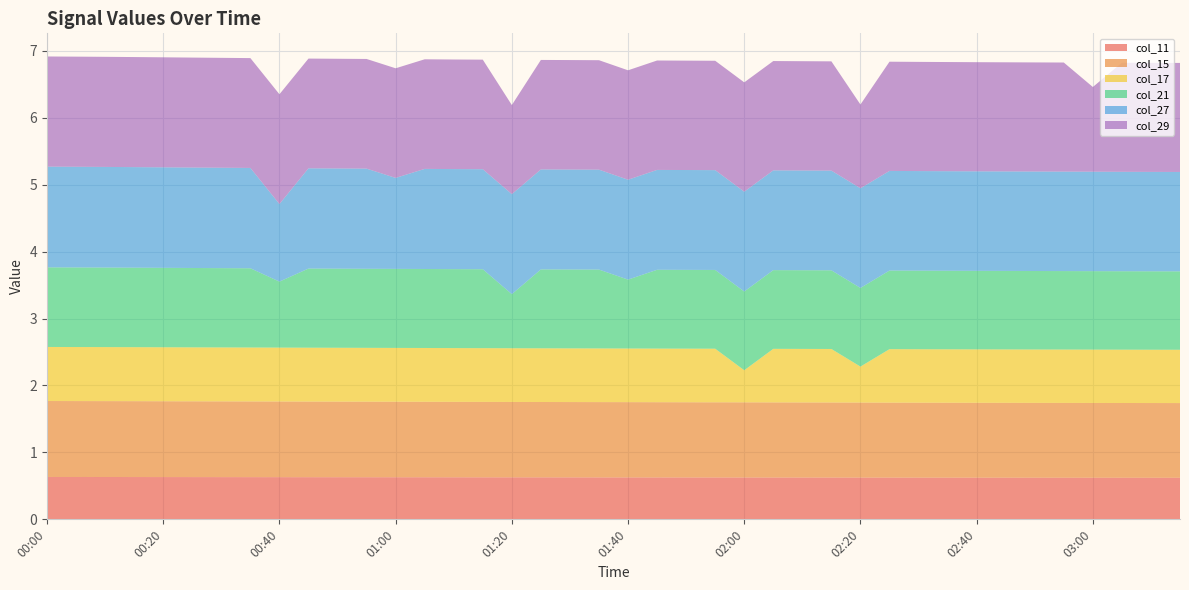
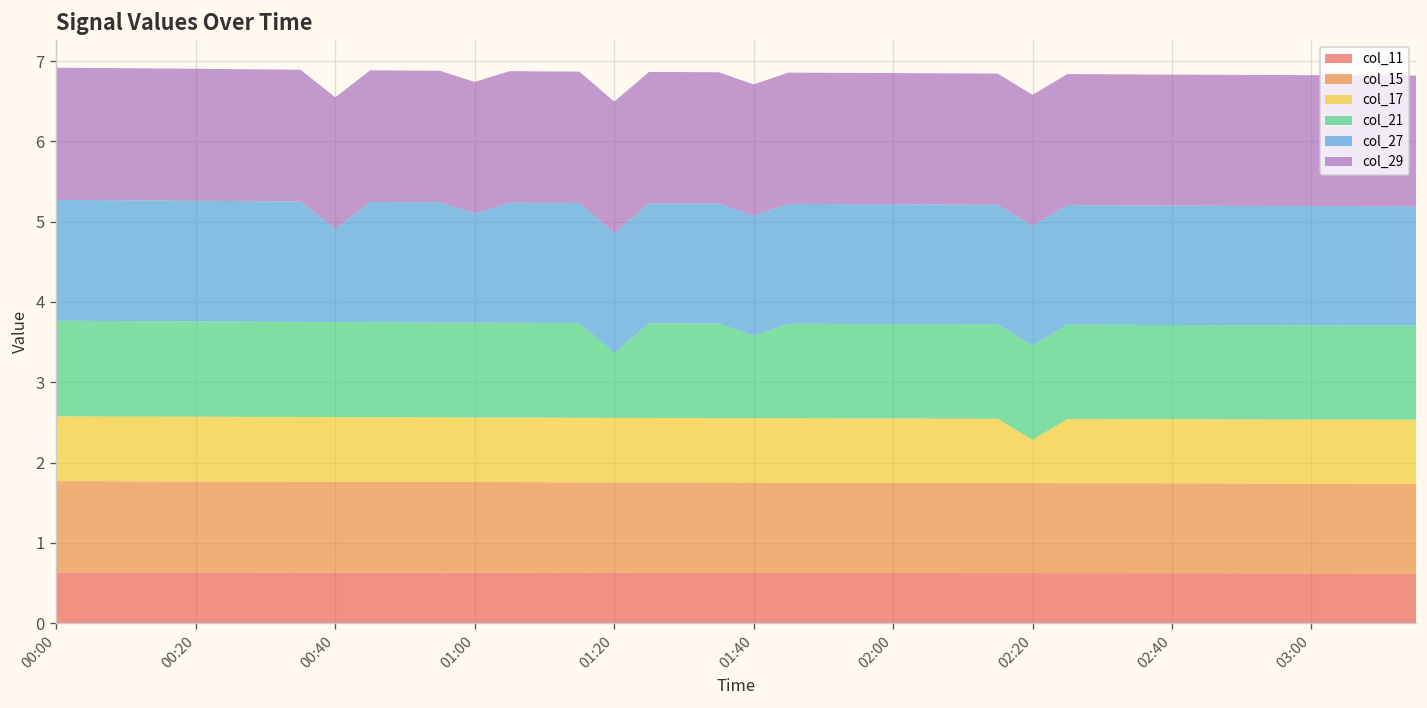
col_21, 00:40: 1.0 -> 1.2
col_29, 01:20: 1.3 -> 1.6
col_17, 02:00: 0.5 -> 0.8
col_29, 02:20: 1.3 -> 1.6
col_29, 03:00: 1.3 -> 1.6
